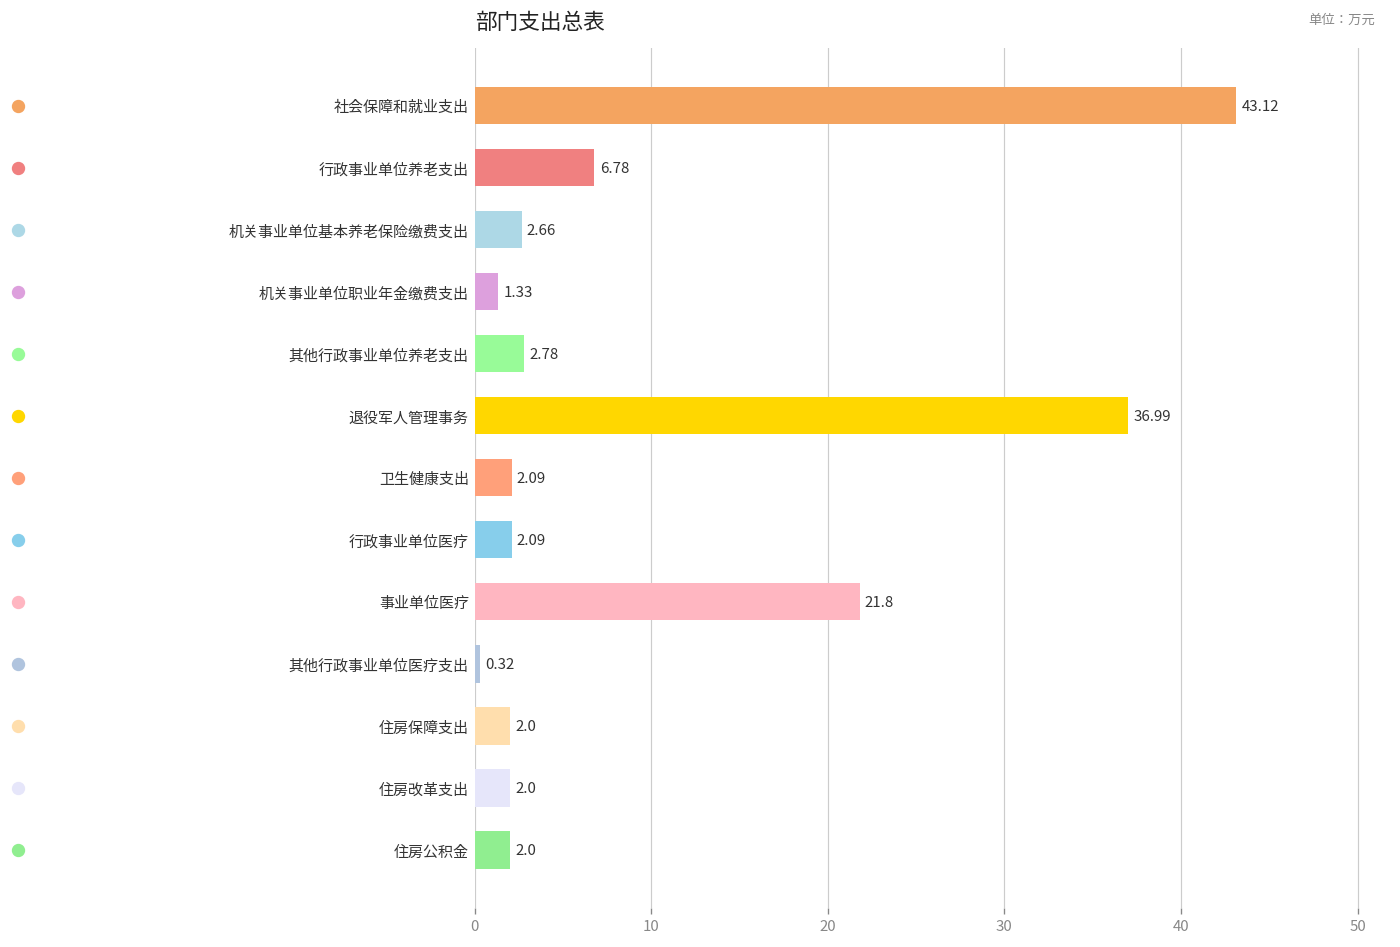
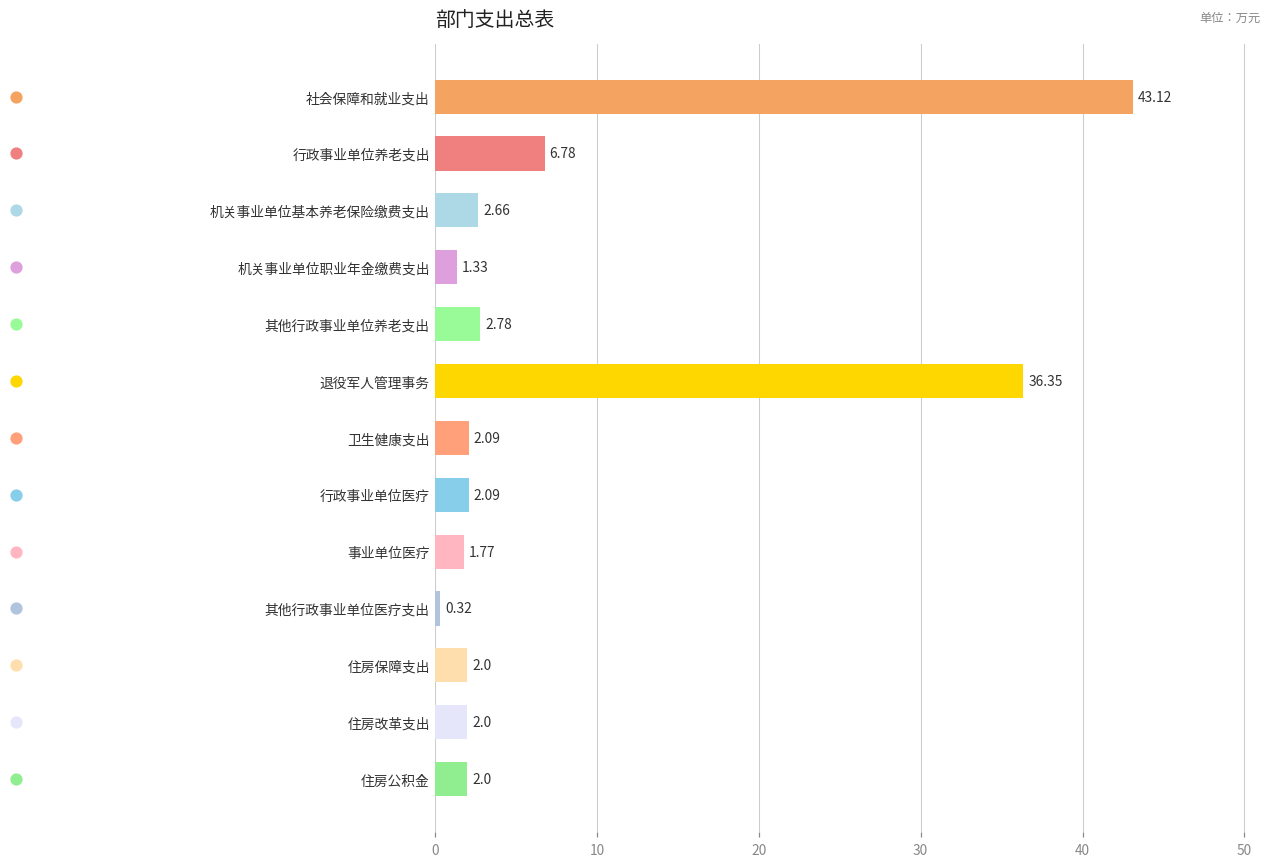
退役军人管理事务: 36.99 -> 36.35
事业单位医疗: 21.8 -> 1.77
